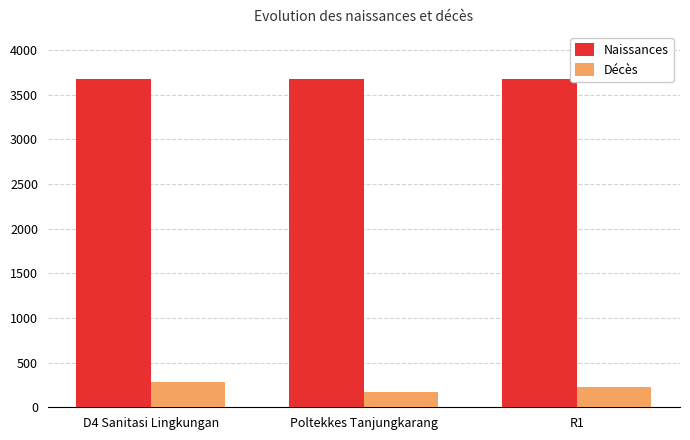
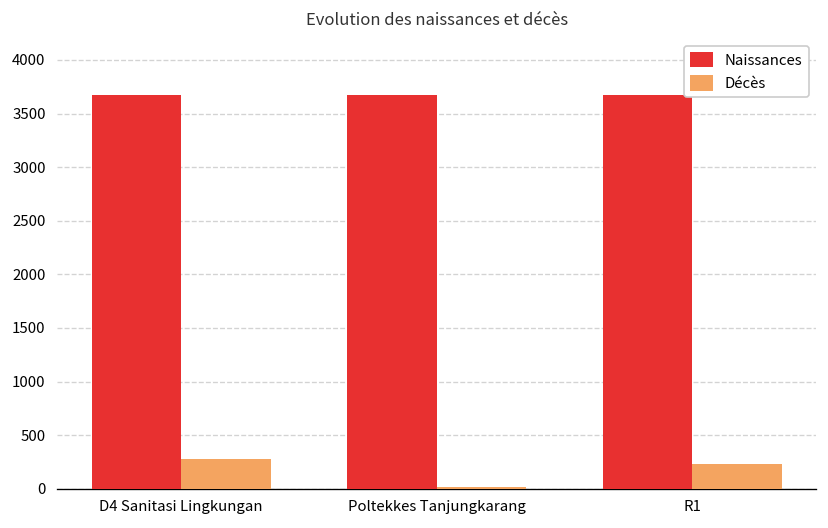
Décès, Poltekkes Tanjungkarang: 200 -> 0
